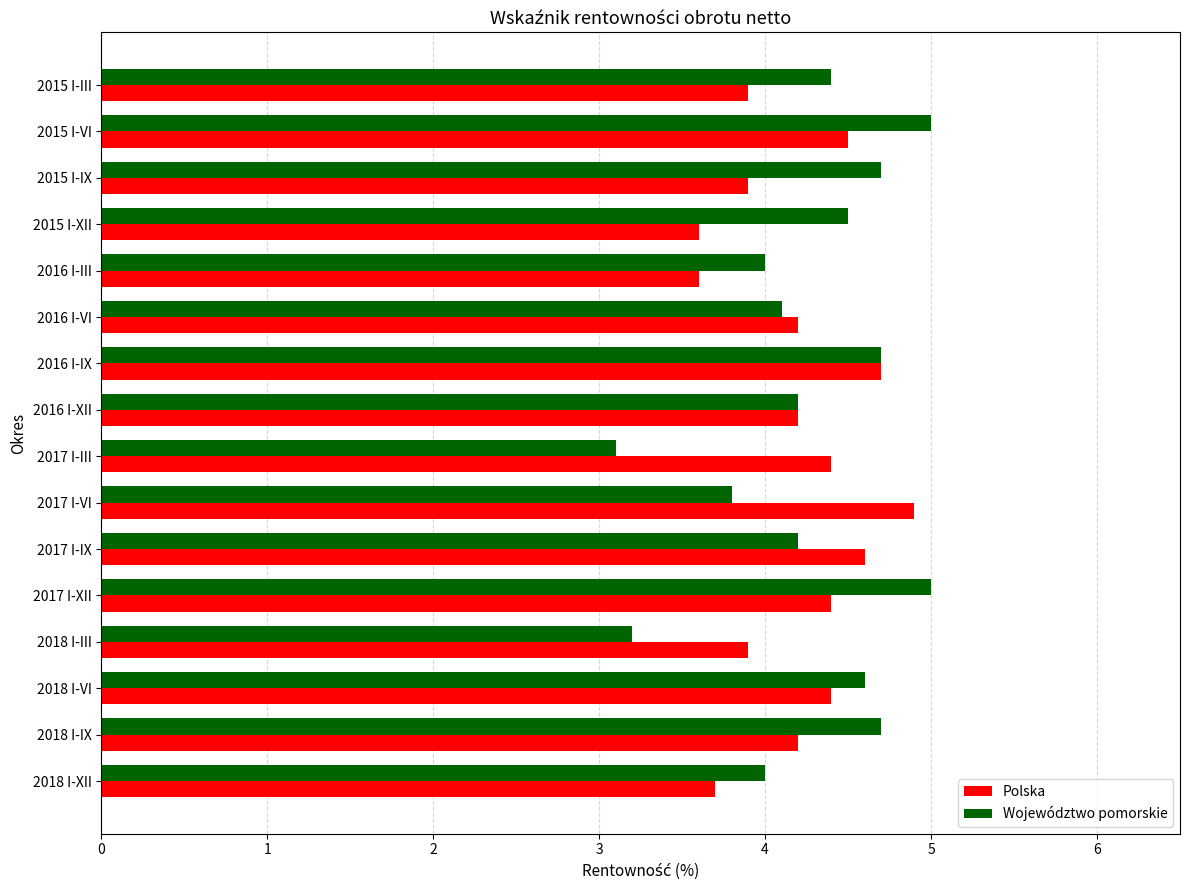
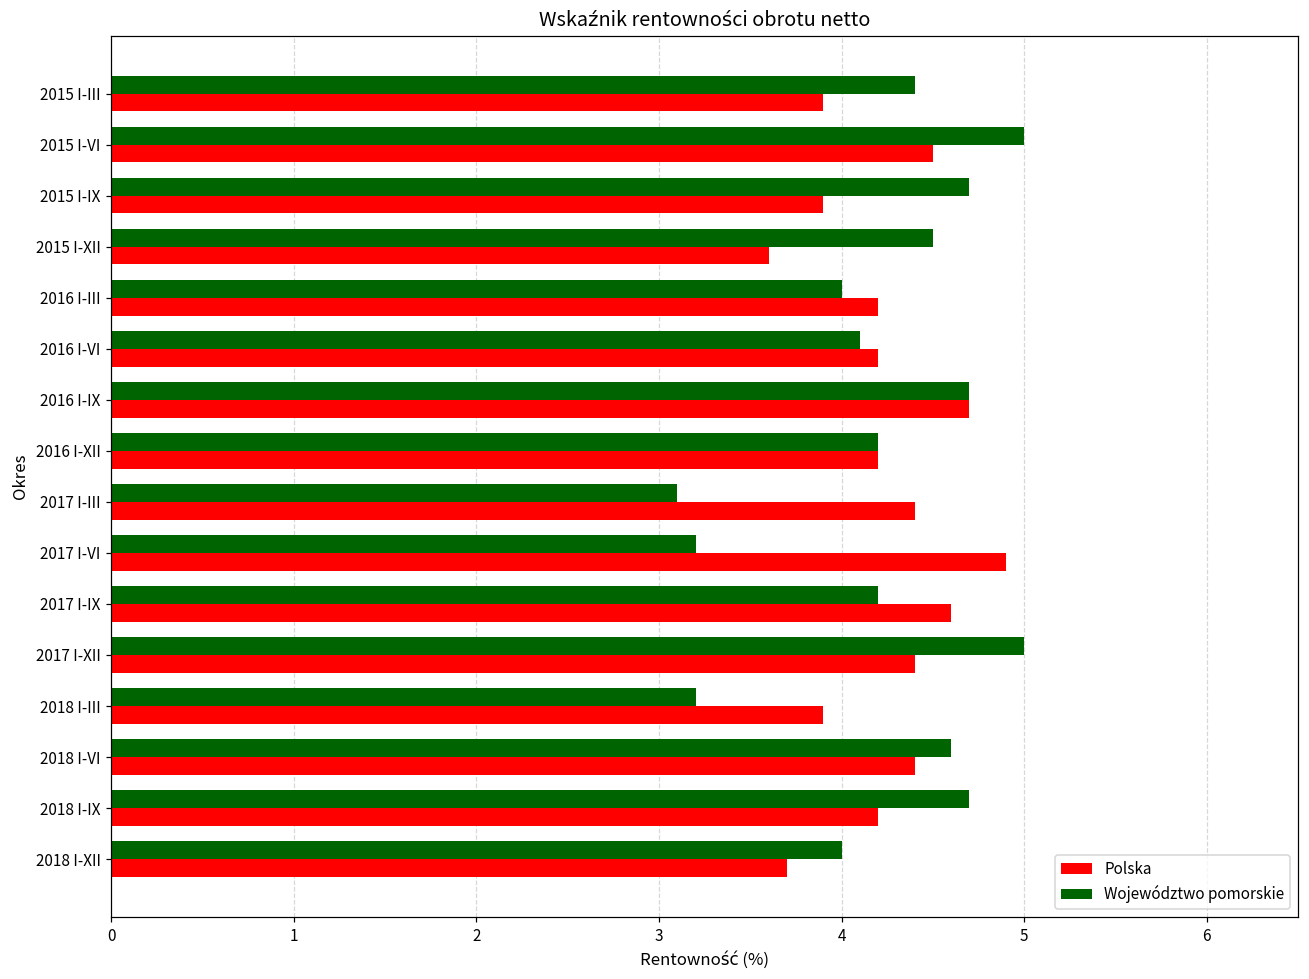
Polska, 2016 I-III: 3.6 -> 4.2
Województwo pomorskie, 2017 I-VI: 3.8 -> 3.2
